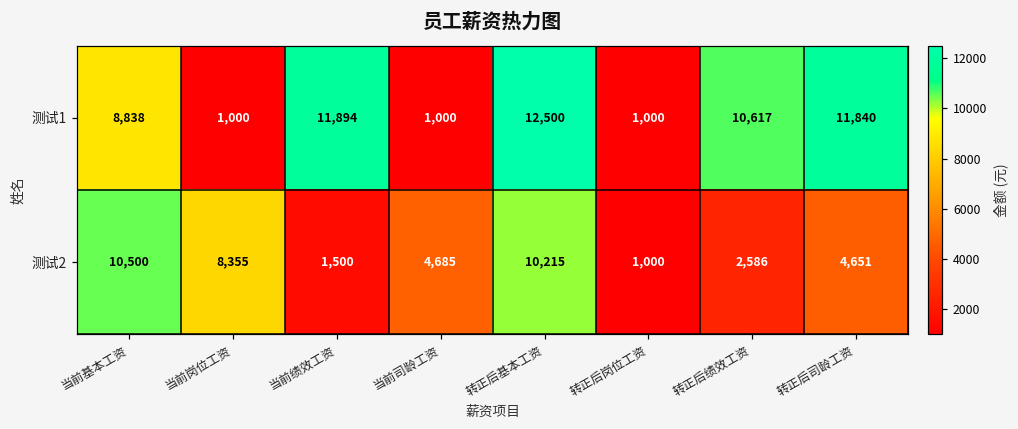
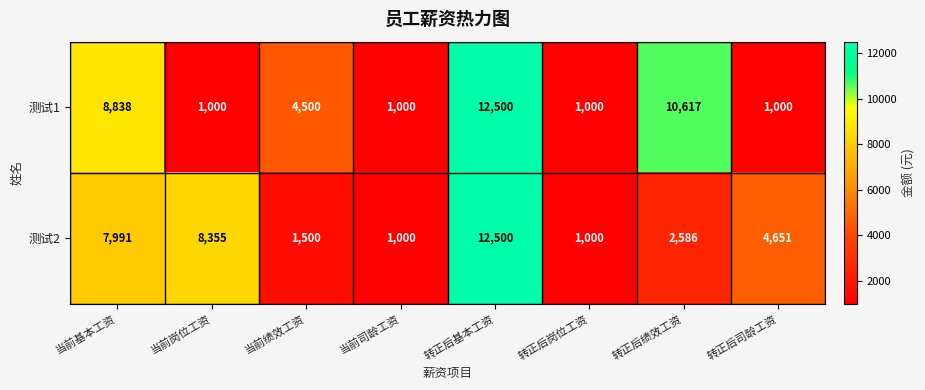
测试1, 当前绩效工资: 11,894 -> 4,500
测试1, 转正后司龄工资: 11,840 -> 1,000
测试2, 当前基本工资: 10,500 -> 7,991
测试2, 当前司龄工资: 4,685 -> 1,000
测试2, 转正后基本工资: 10,215 -> 12,500
